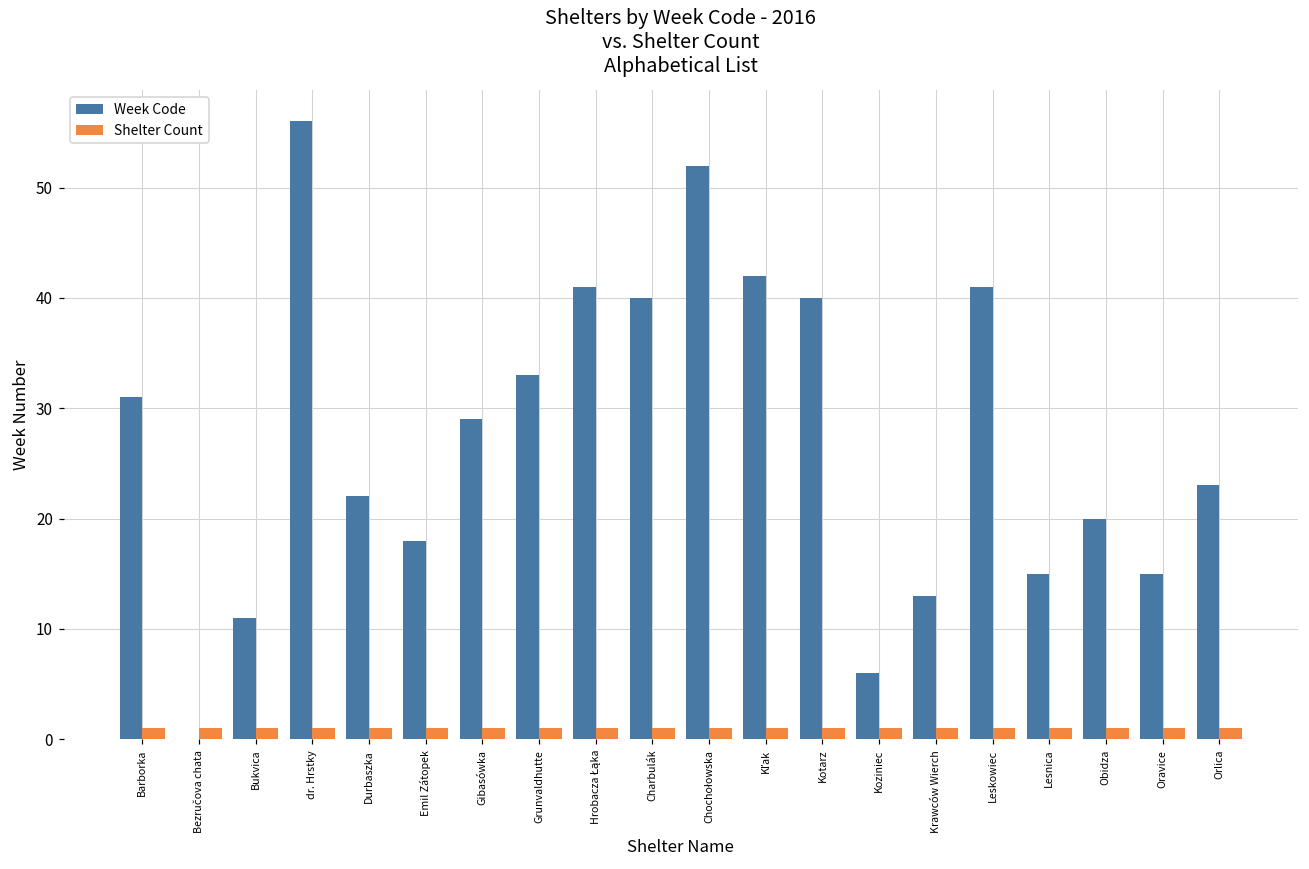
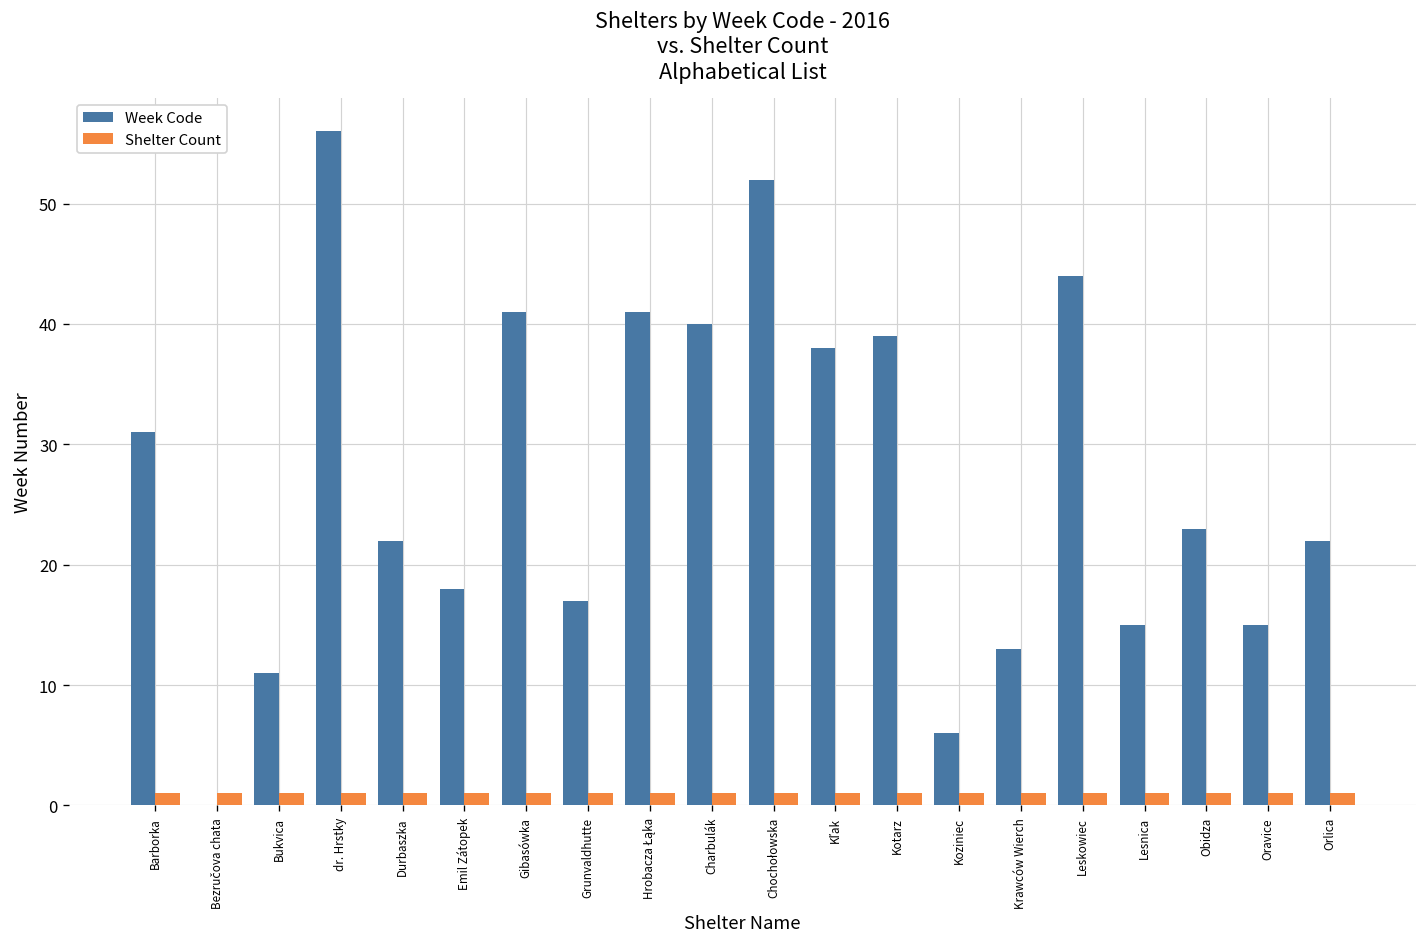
Week Code, Gibasówka: 29 -> 41
Week Code, Grunvaldhutte: 33 -> 17
Week Code, Kľak: 42 -> 38
Week Code, Kotarz: 40 -> 39
Week Code, Leskowiec: 41 -> 44
Week Code, Obidza: 20 -> 23
Week Code, Orlica: 23 -> 22
